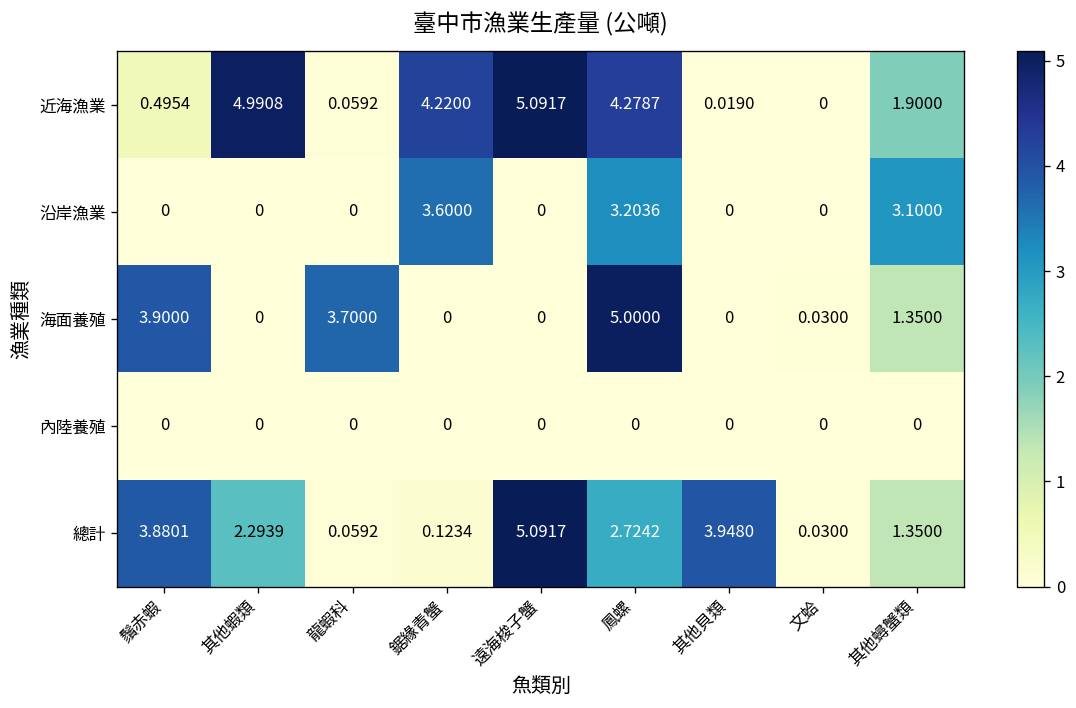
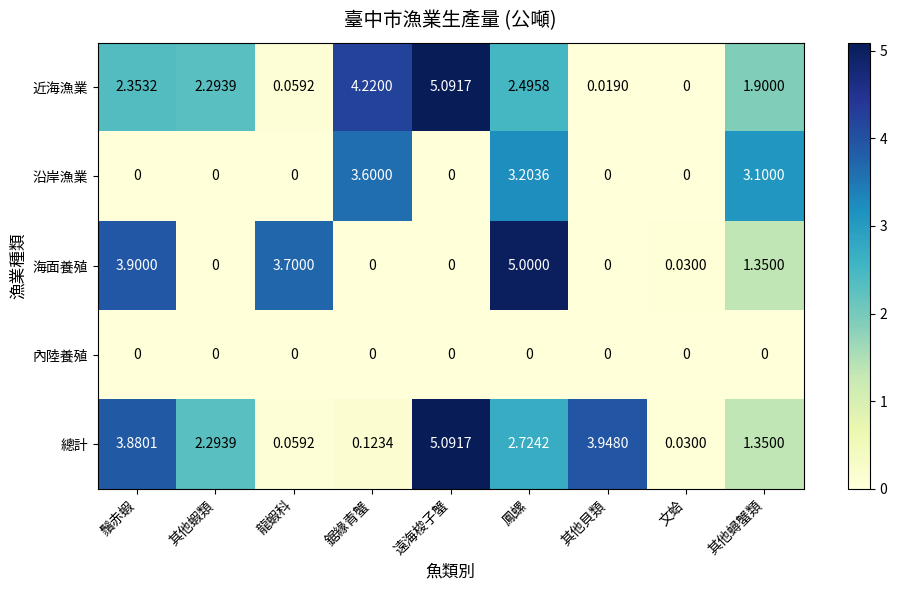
近海漁業, 鬚赤蝦: 0.4954 -> 2.3532
近海漁業, 其他蝦類: 4.9908 -> 2.2939
近海漁業, 鳳螺: 4.2787 -> 2.4958
